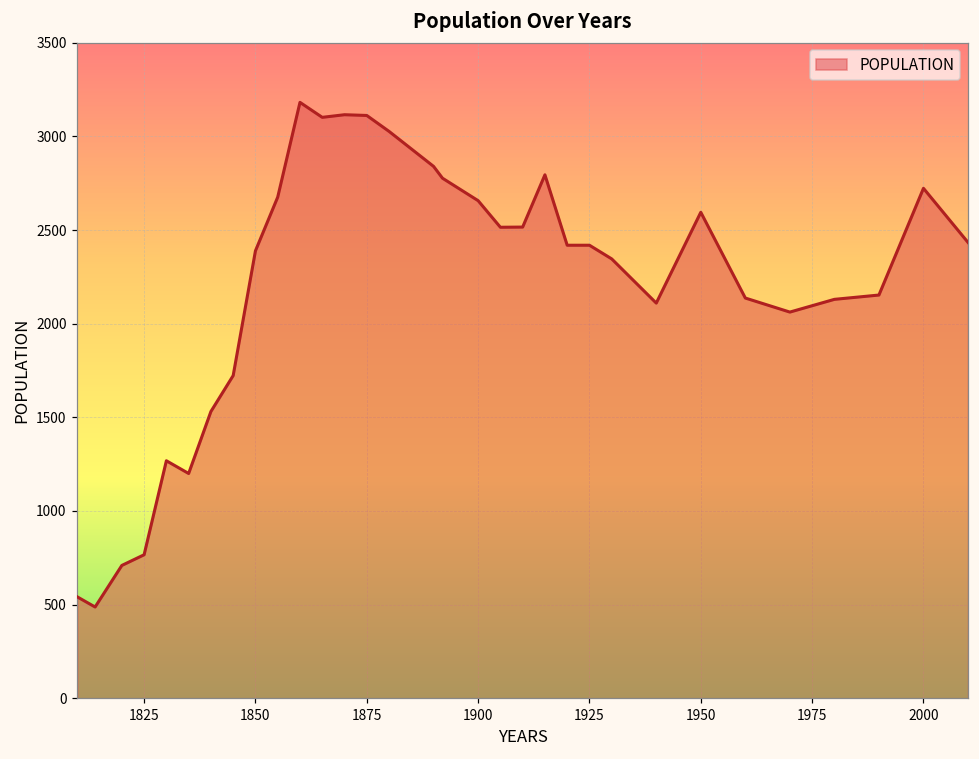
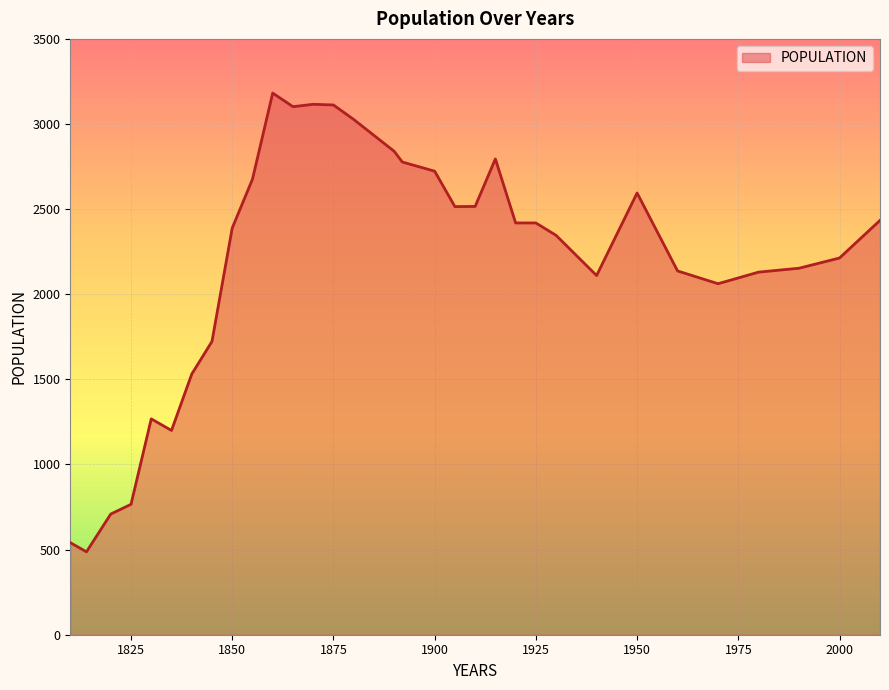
1900: 2660 -> 2720
2000: 2720 -> 2210
